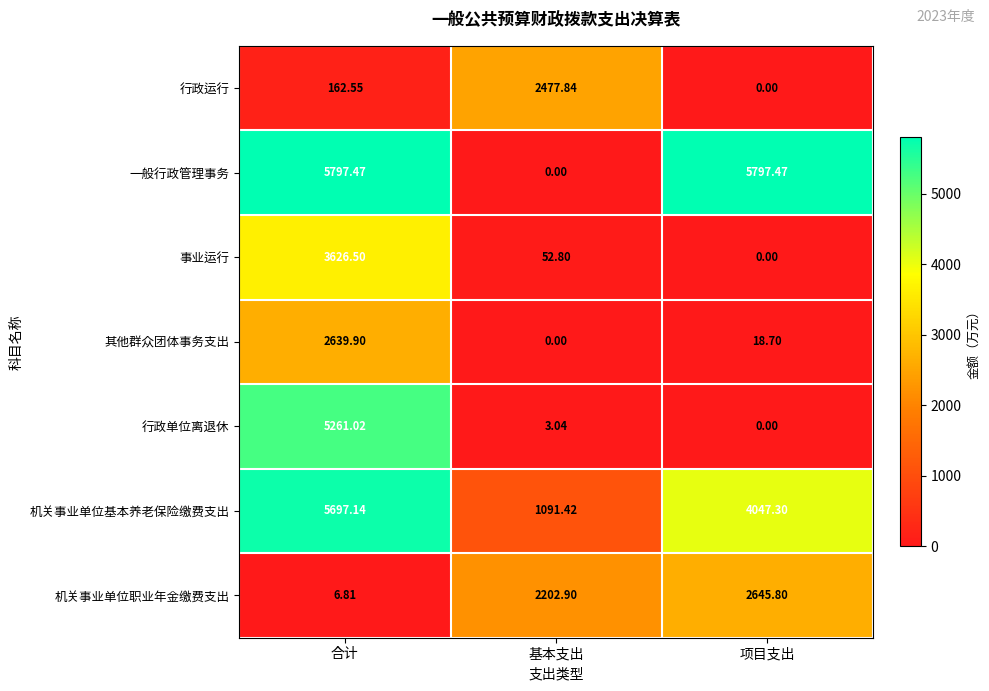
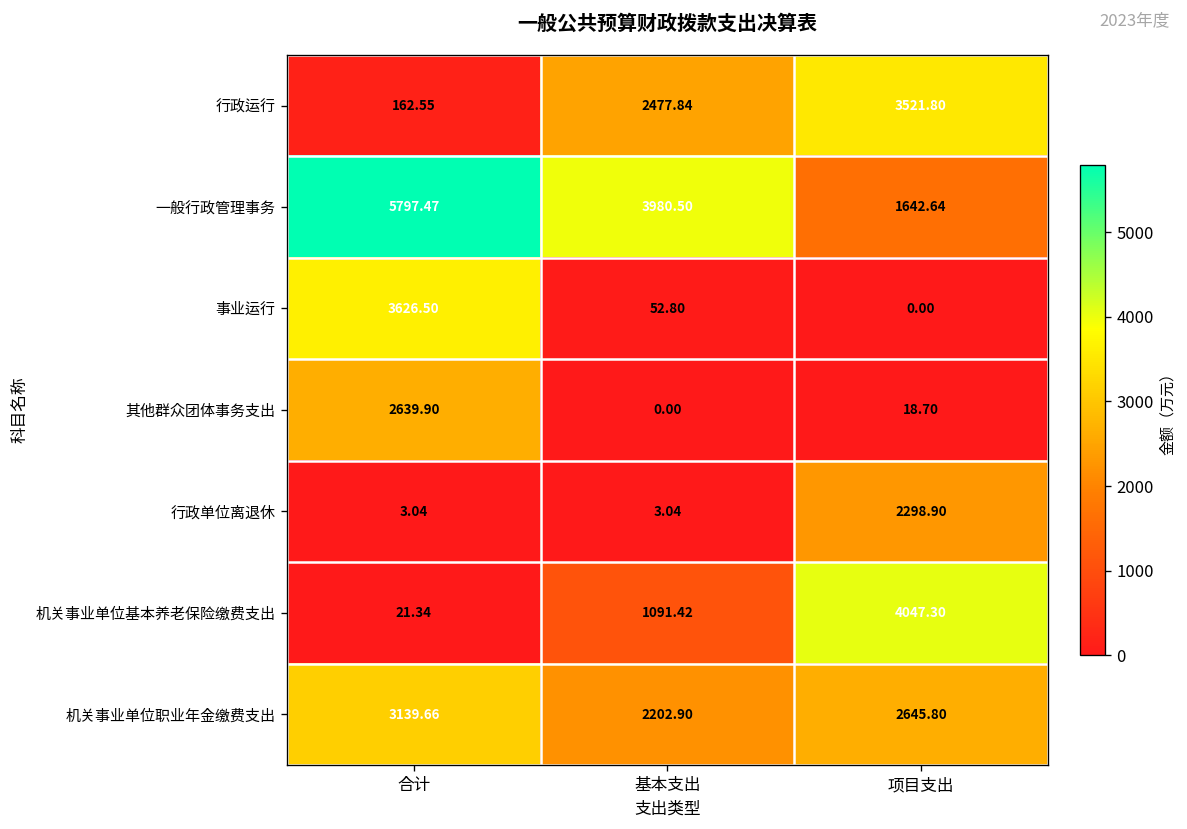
行政运行, 项目支出: 0.00 -> 3521.80
一般行政管理事务, 基本支出: 0.00 -> 3980.50
一般行政管理事务, 项目支出: 5797.47 -> 1642.64
行政单位离退休, 合计: 5261.02 -> 3.04
行政单位离退休, 项目支出: 0.00 -> 2298.90
机关事业单位基本养老保险缴费支出, 合计: 5697.14 -> 21.34
机关事业单位职业年金缴费支出, 合计: 6.81 -> 3139.66
